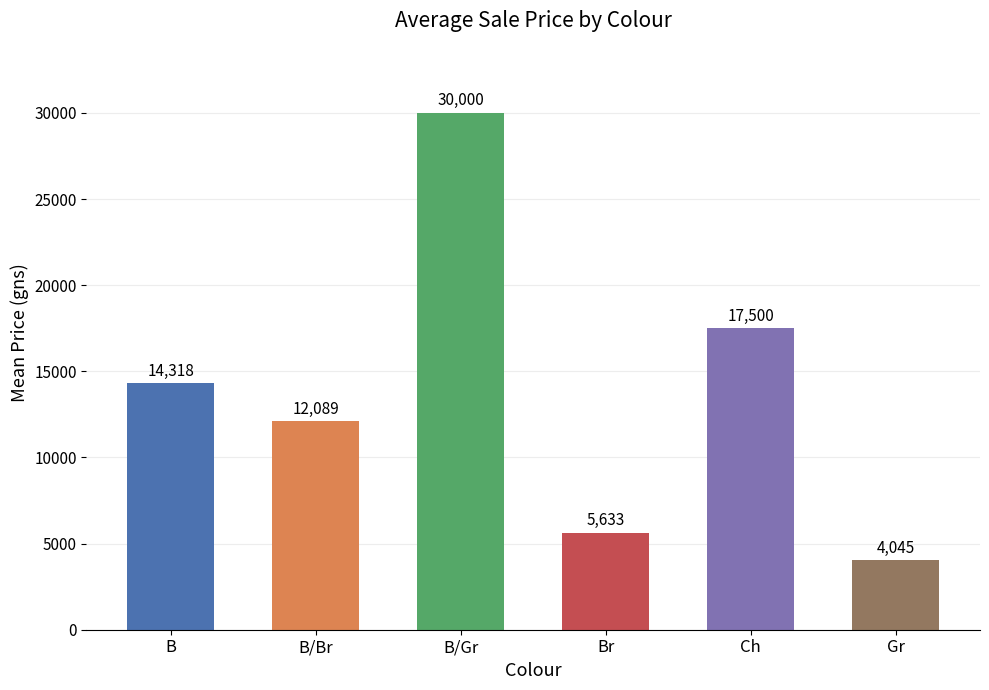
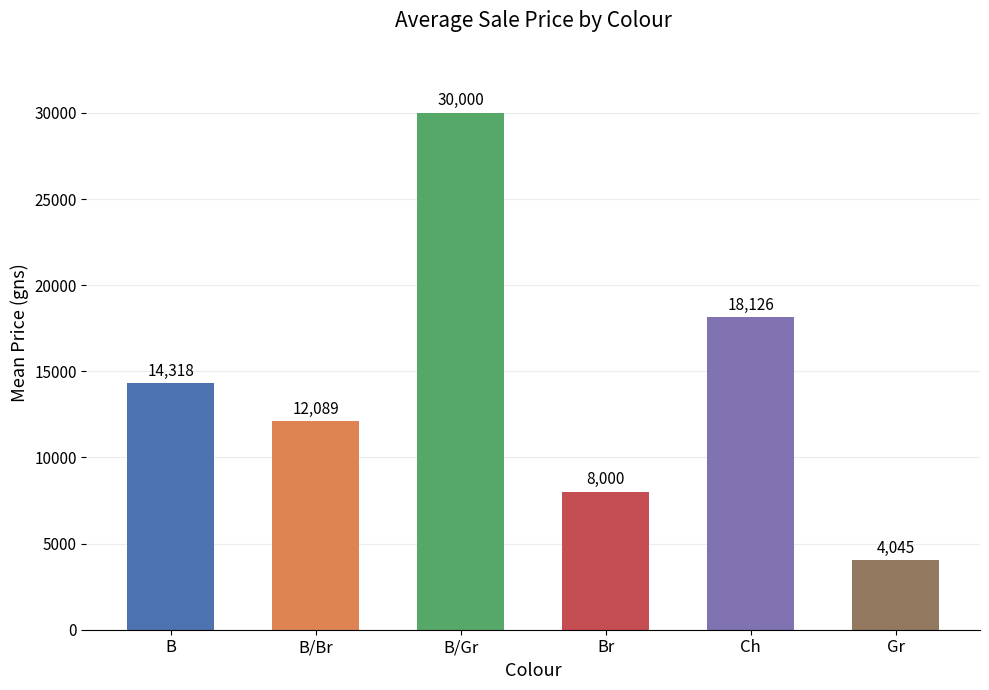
Br: 5,633 -> 8,000
Ch: 17,500 -> 18,126
